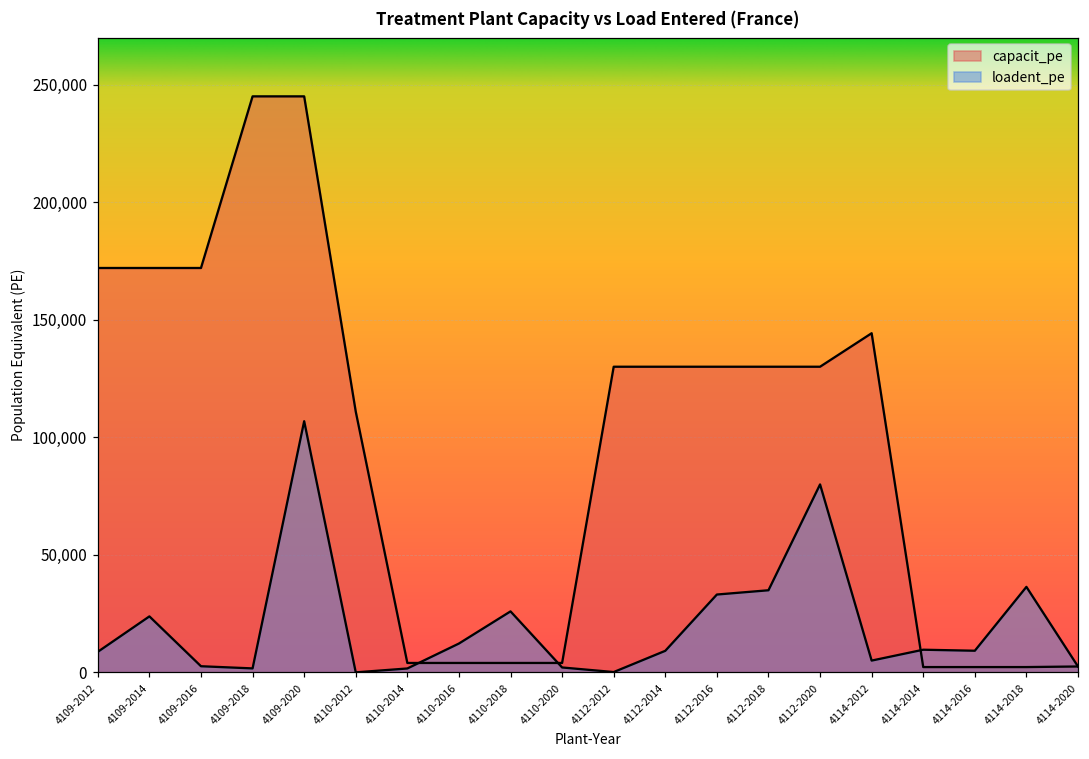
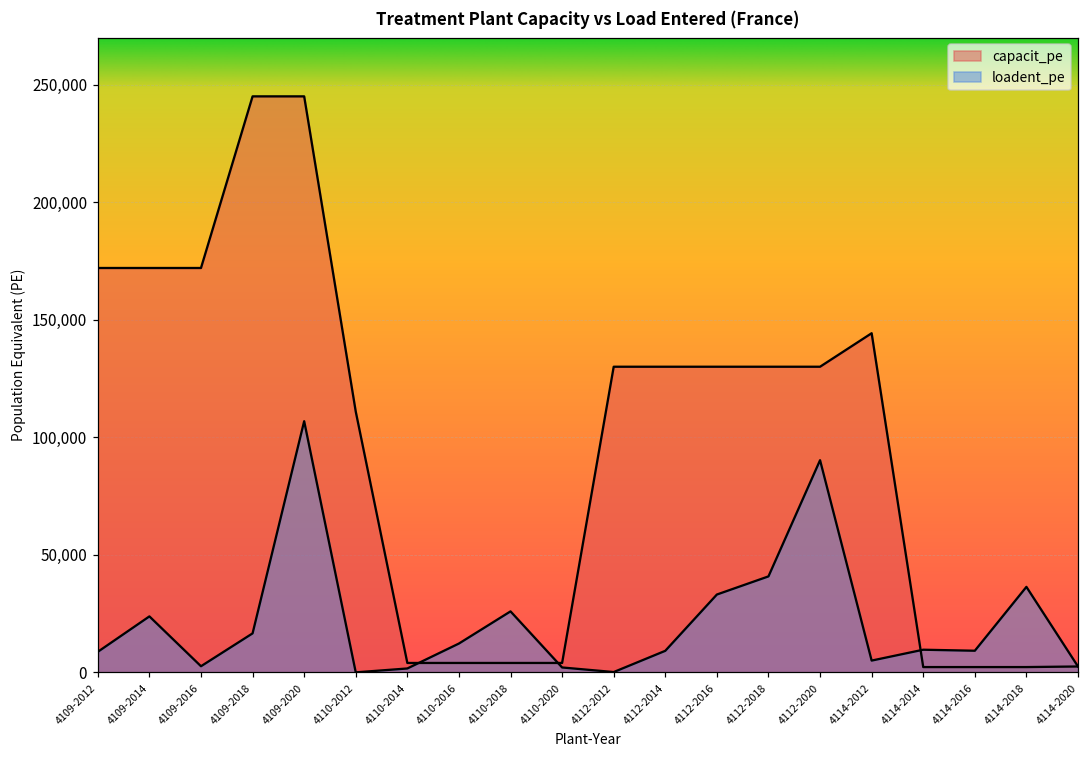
loadent_pe, 4109-2018: 2,000 -> 17,000
loadent_pe, 4112-2018: 35,000 -> 41,000
loadent_pe, 4112-2020: 80,000 -> 90,000
